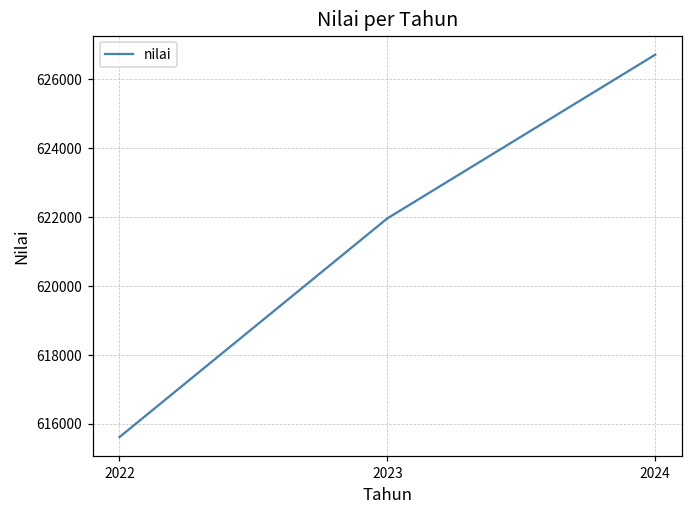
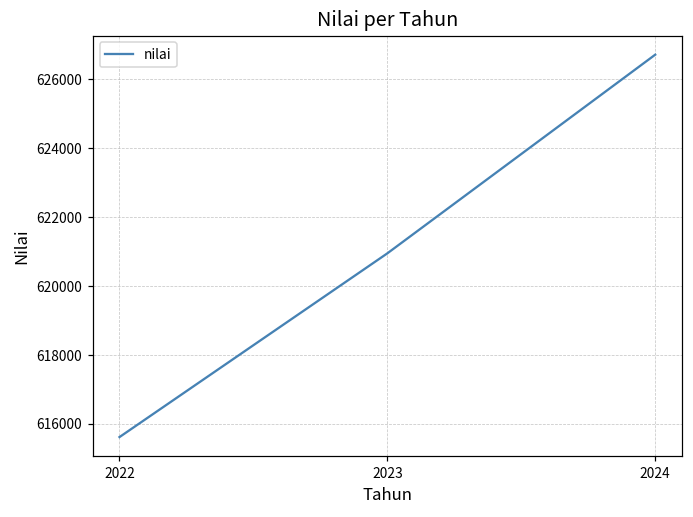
2023: 622000 -> 621000
